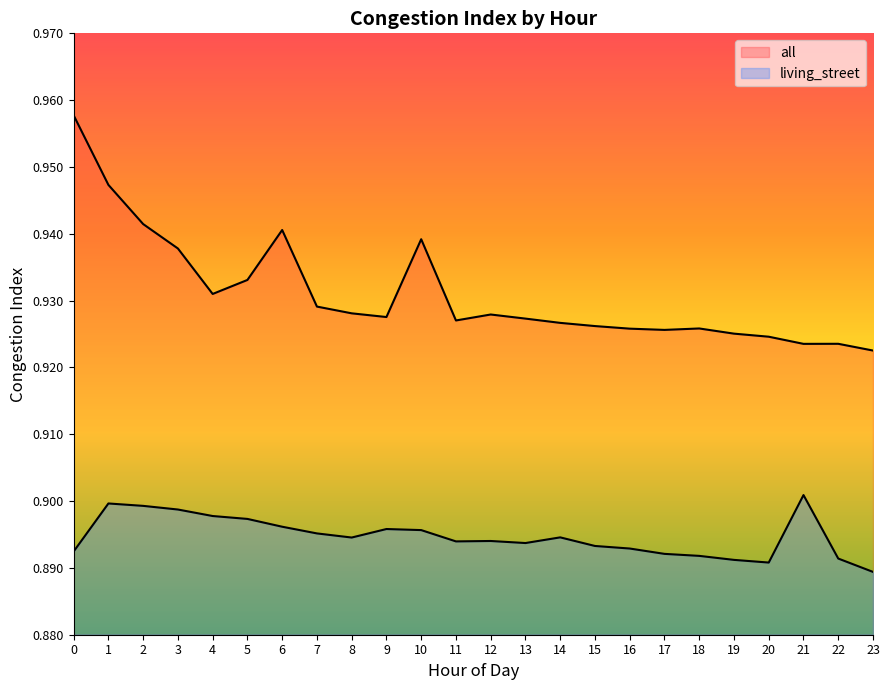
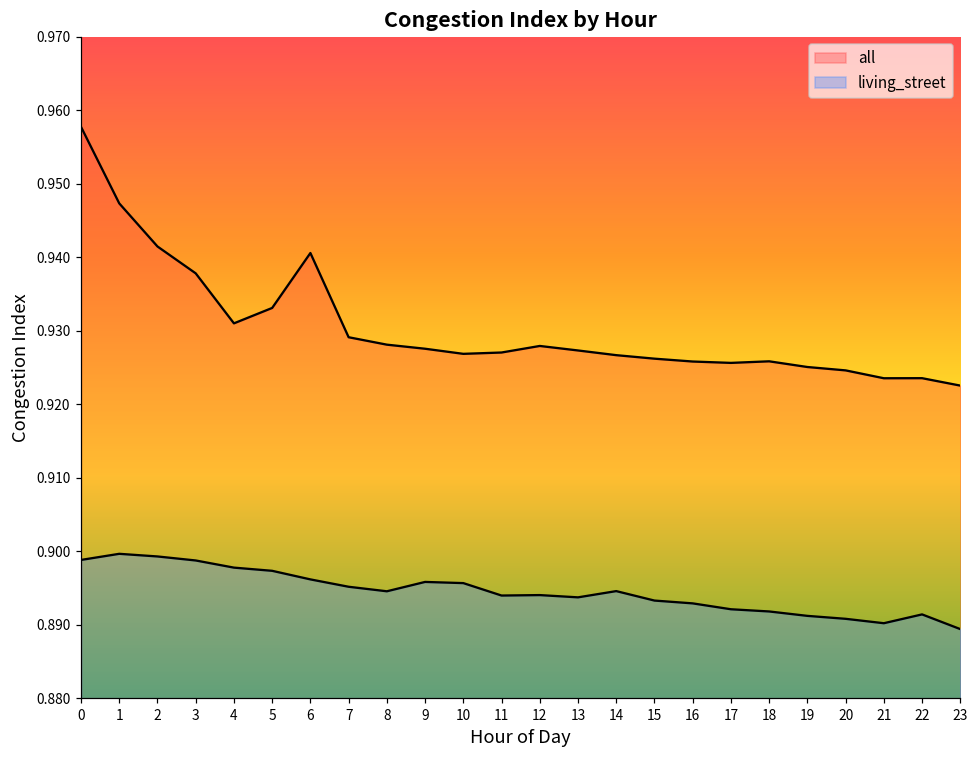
living_street, 0: 0.892 -> 0.899
all, 10: 0.939 -> 0.927
living_street, 21: 0.901 -> 0.890
